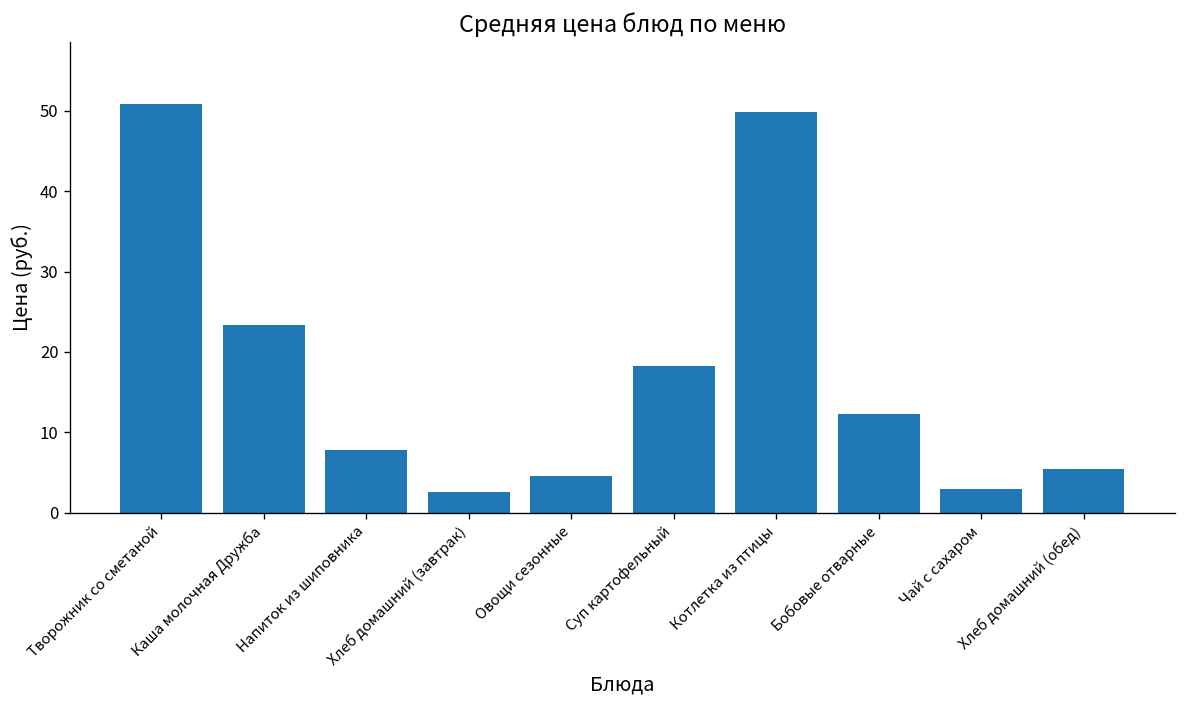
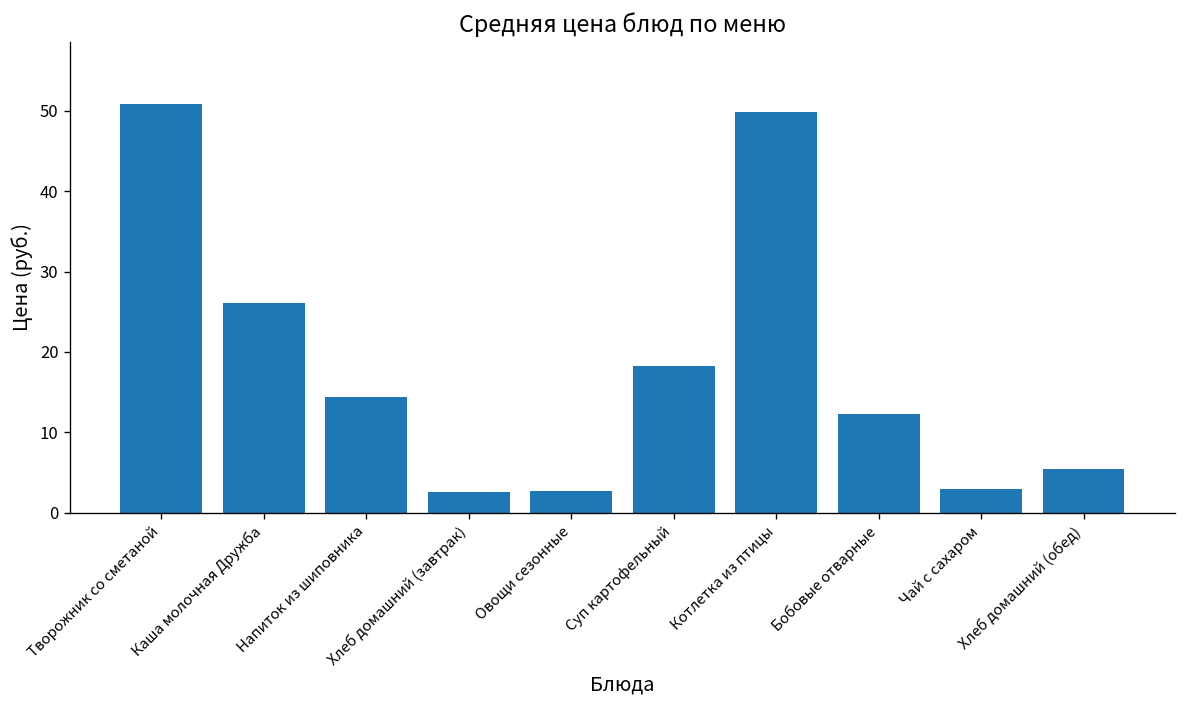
Каша молочная Дружба: 23 -> 26
Напиток из шиповника: 8 -> 14
Овощи сезонные: 5 -> 3
